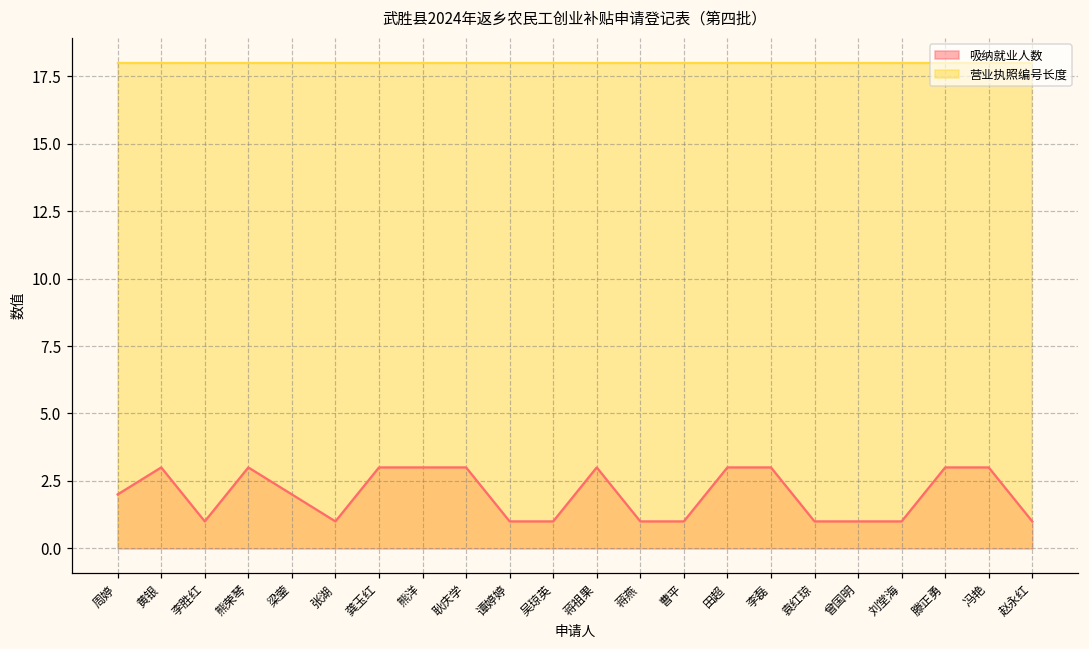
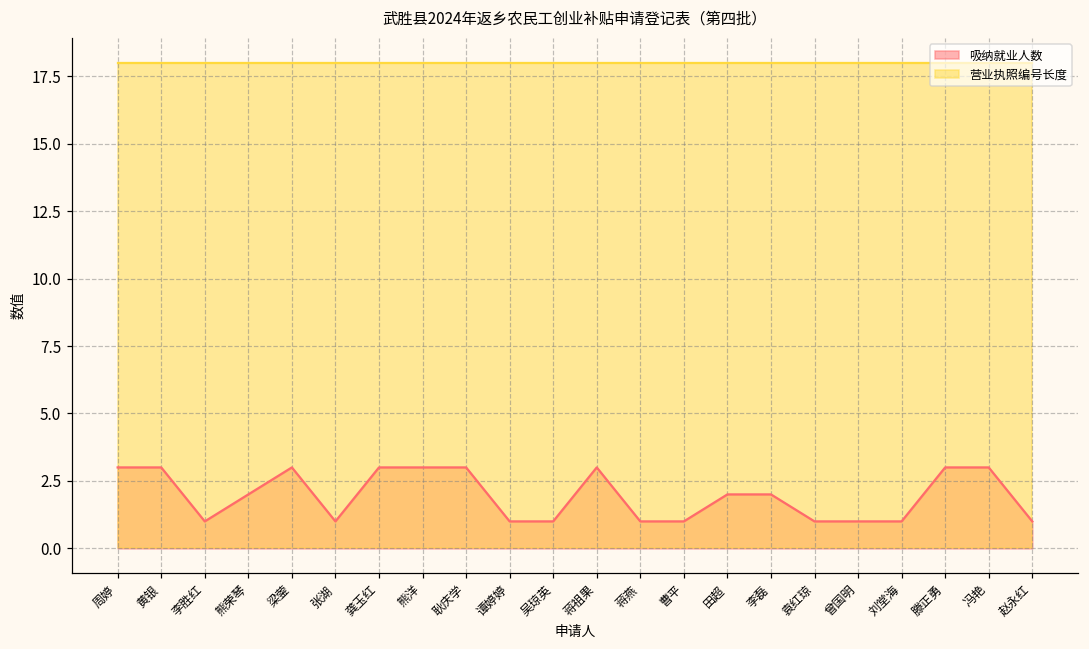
吸纳就业人数, 周婷: 2 -> 3
吸纳就业人数, 熊荣琴: 3 -> 2
吸纳就业人数, 梁蓥: 2 -> 3
吸纳就业人数, 田超: 3 -> 2
吸纳就业人数, 李磊: 3 -> 2
